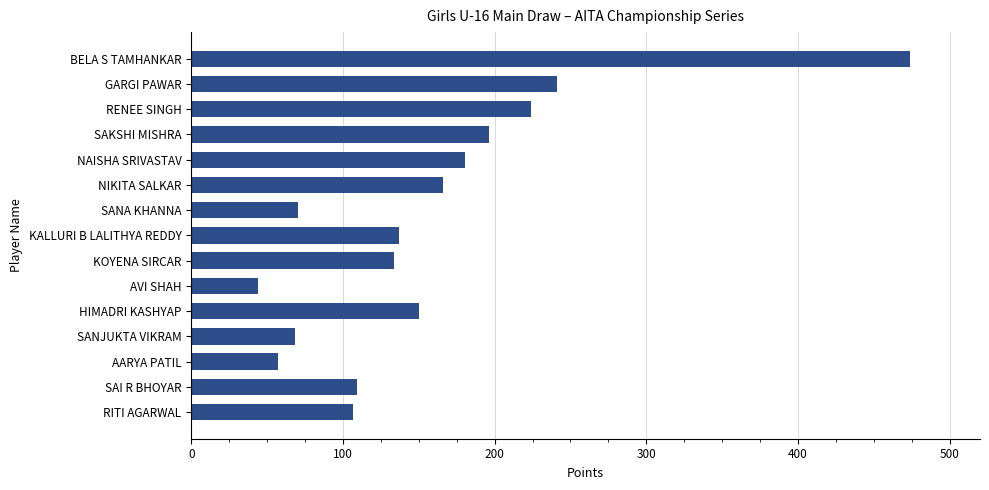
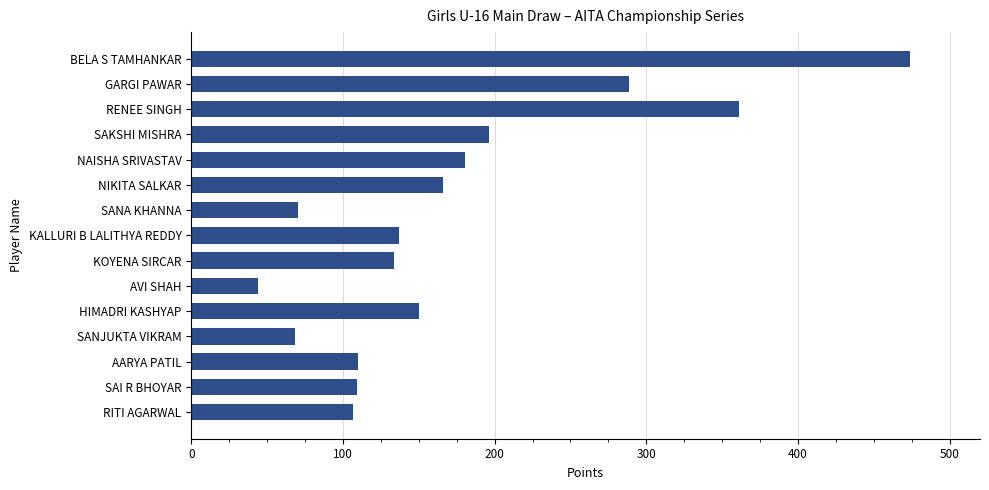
GARGI PAWAR: 241 -> 289
RENEE SINGH: 224 -> 361
AARYA PATIL: 58 -> 110
